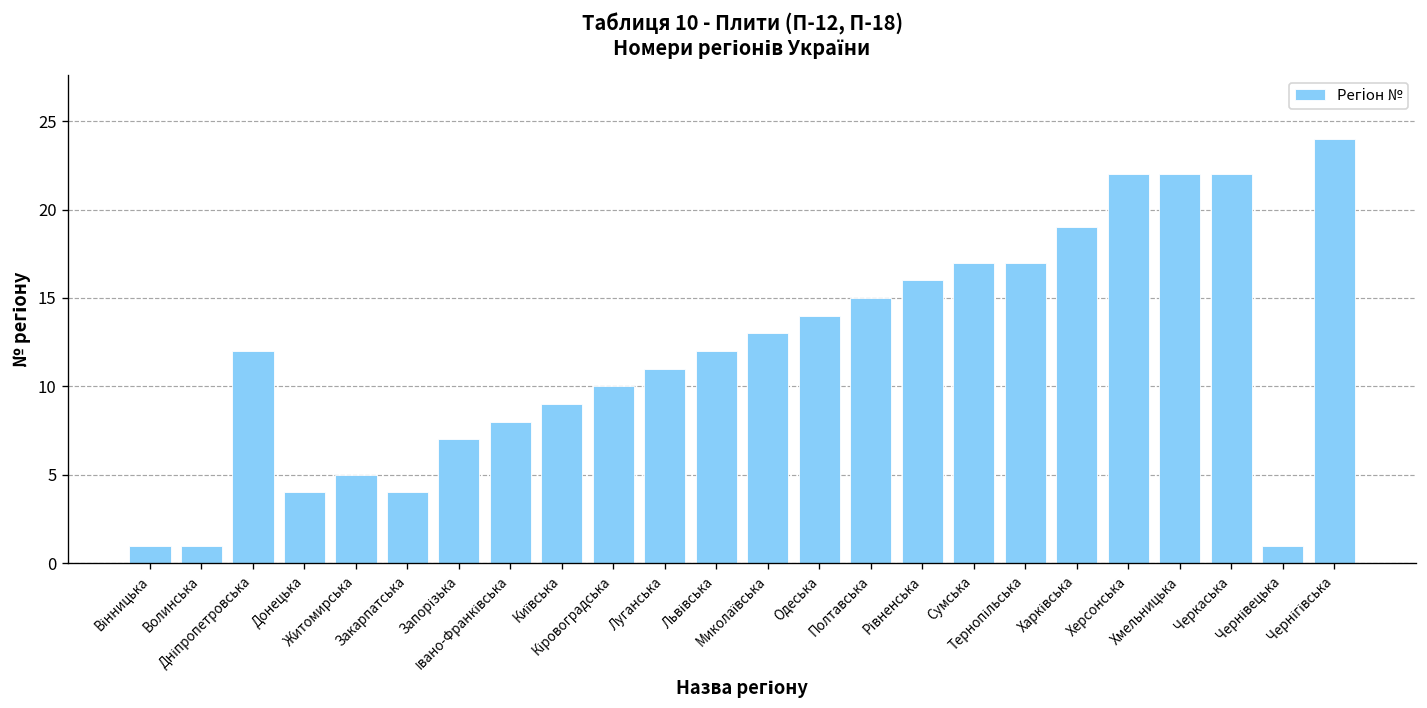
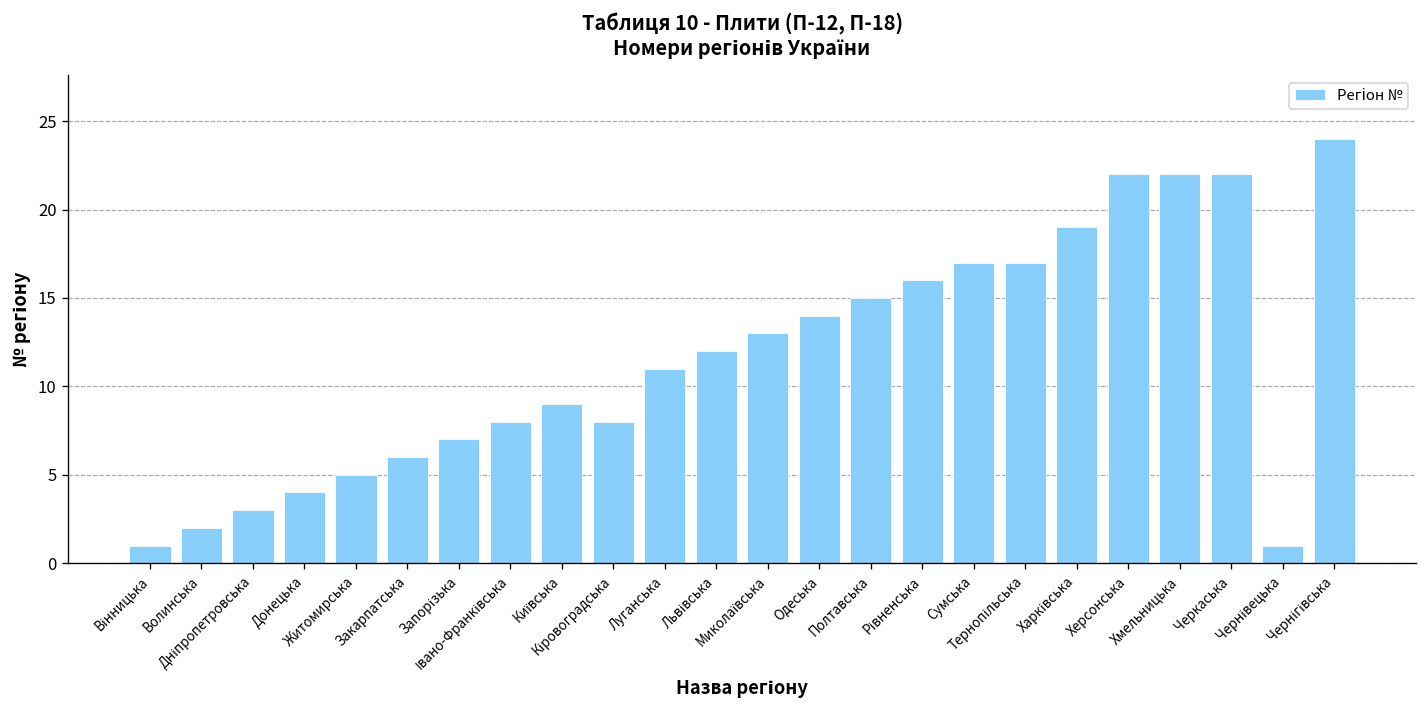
Волинська: 1 -> 2
Дніпропетровська: 12 -> 3
Закарпатська: 4 -> 6
Кіровоградська: 10 -> 8
